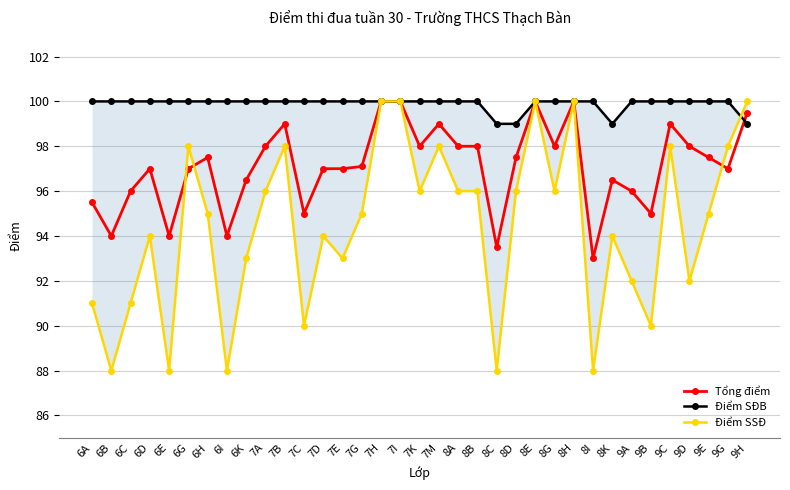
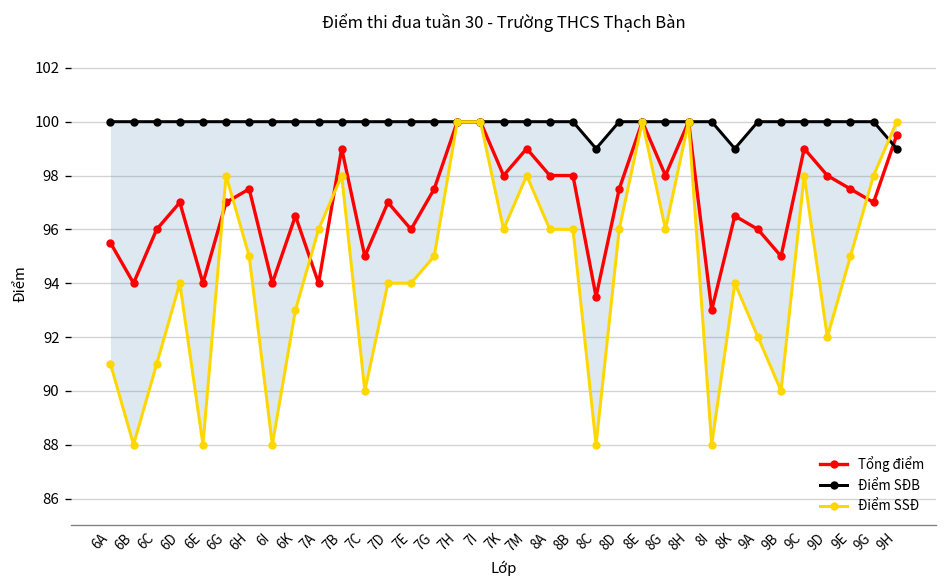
Tổng điểm, 7A: 98 -> 94
Tổng điểm, 7E: 97 -> 96
Điểm SSĐ, 7E: 93 -> 94
Tổng điểm, 7G: 97.1 -> 97.5
Điểm SĐB, 8D: 99 -> 100
